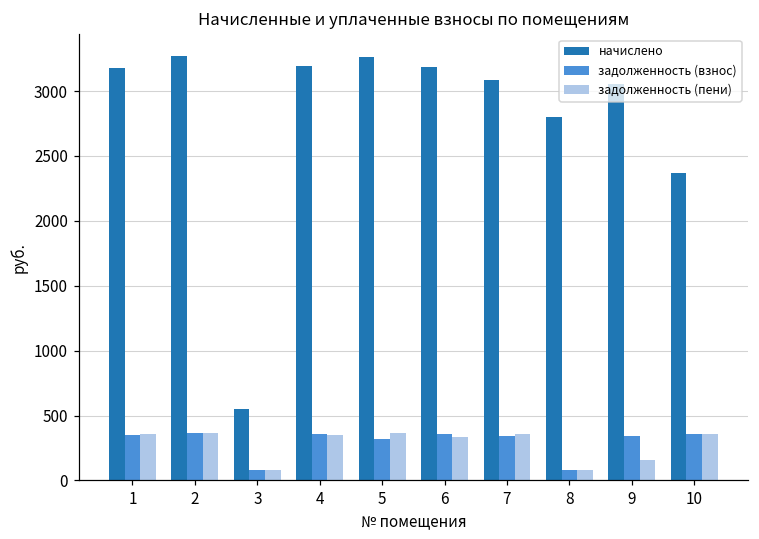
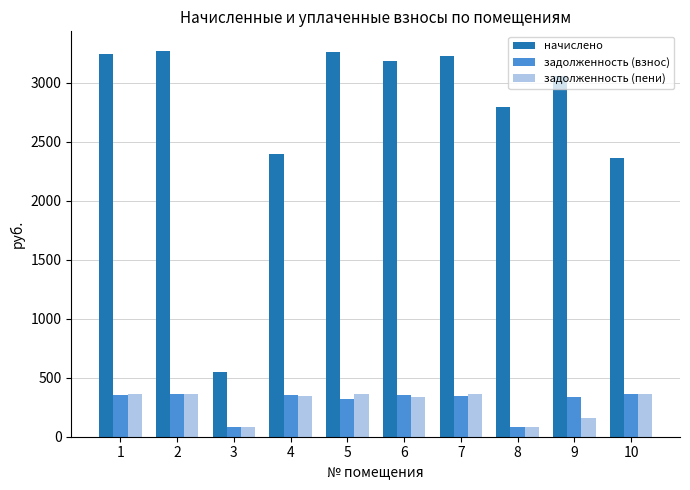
начислено, 1: 3180 -> 3250
начислено, 4: 3200 -> 2390
начислено, 7: 3080 -> 3220
